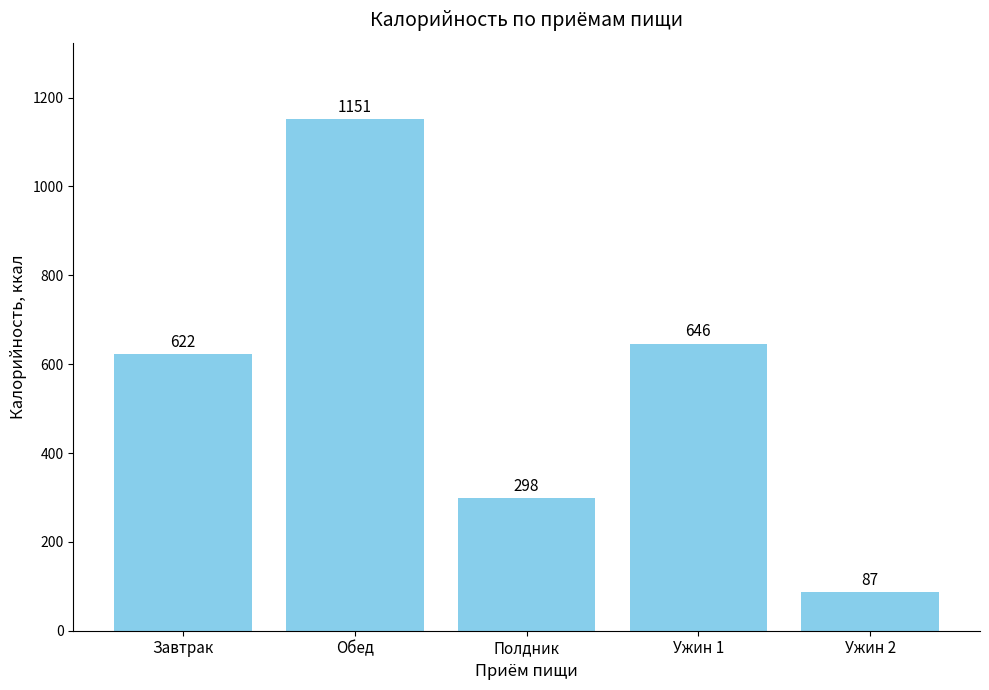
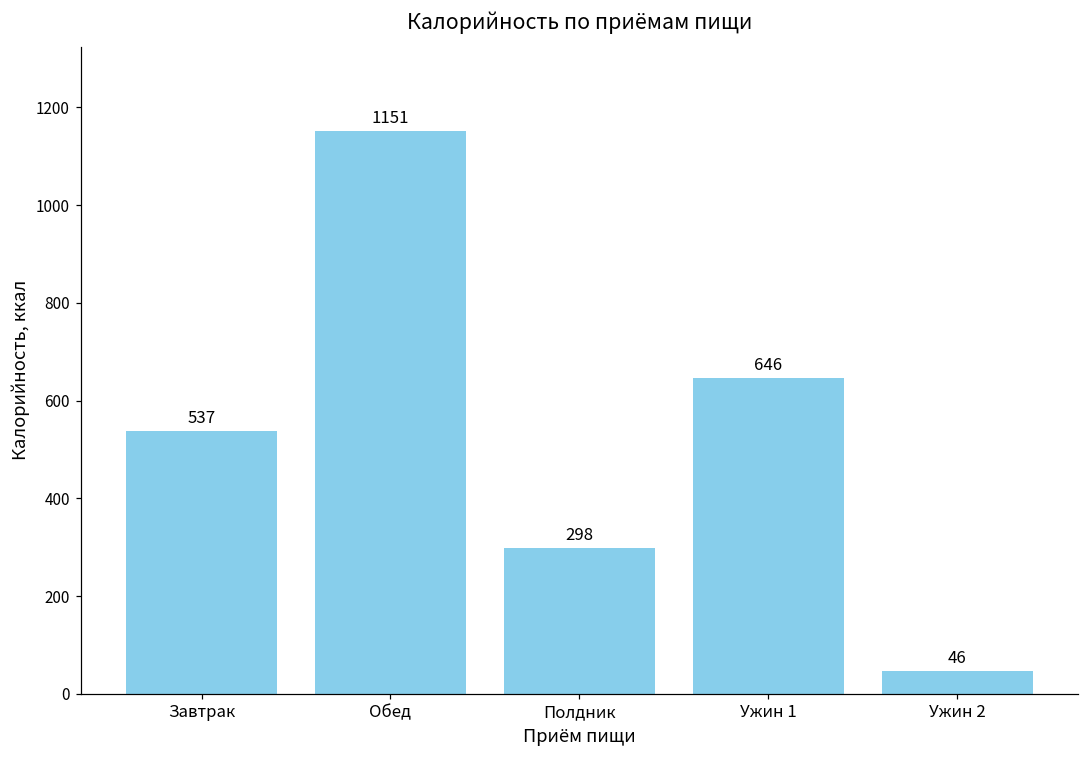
Завтрак: 622 -> 537
Ужин 2: 87 -> 46
